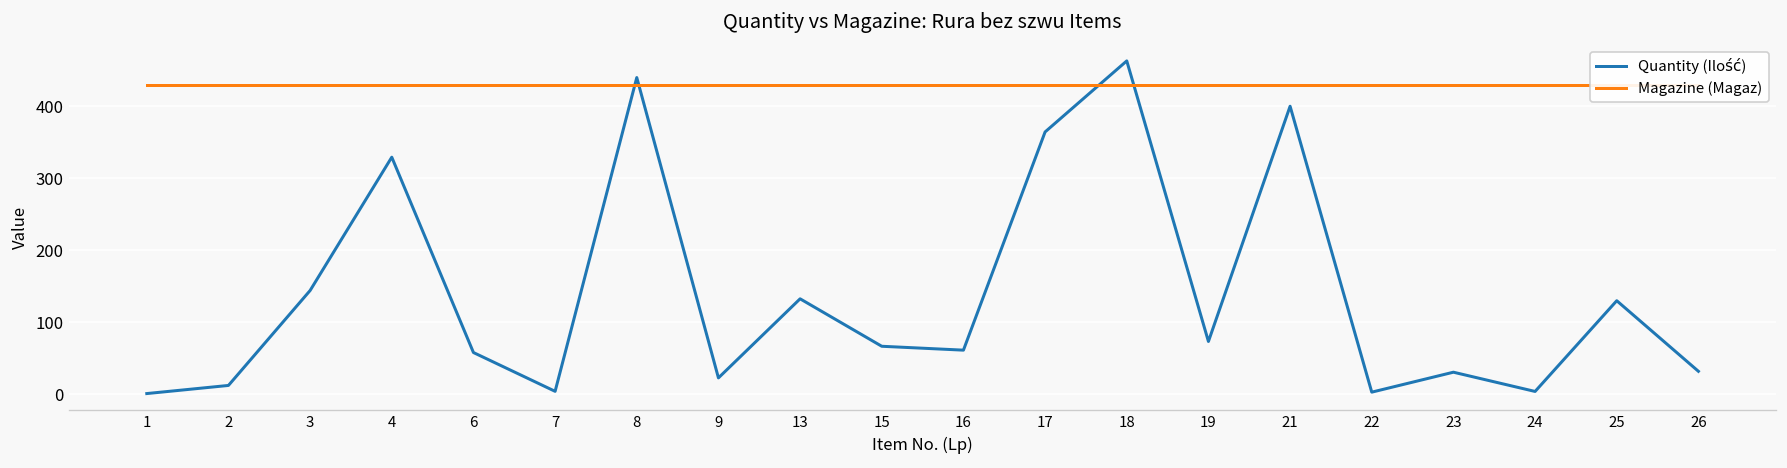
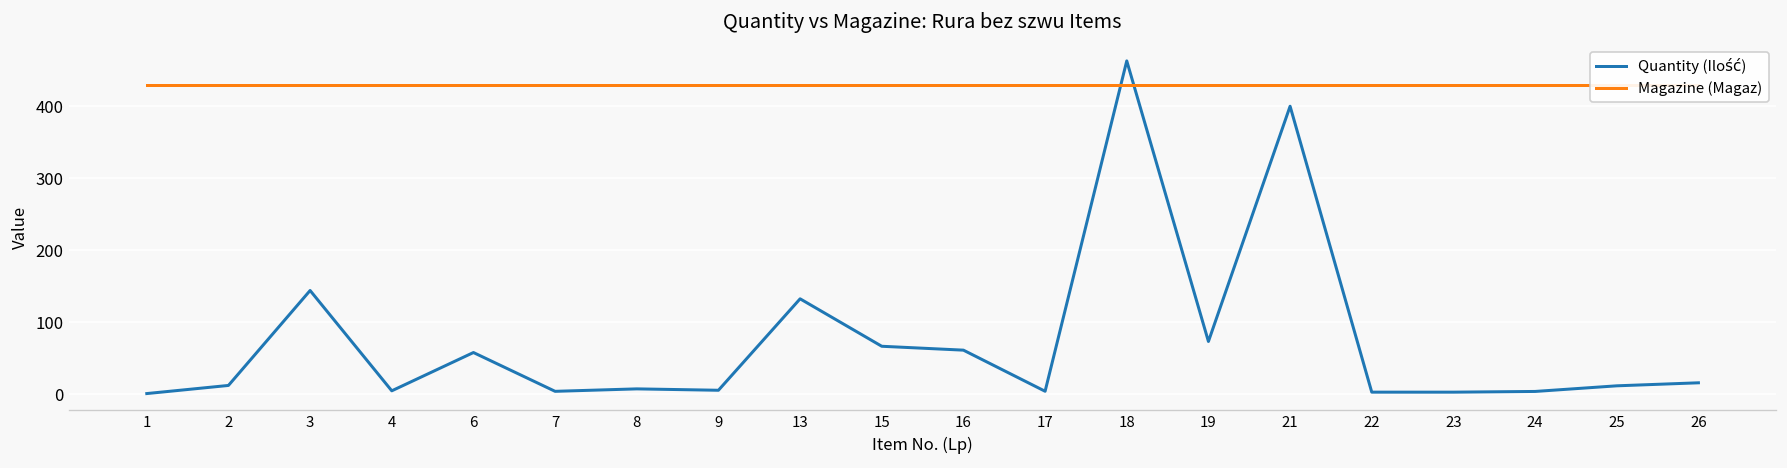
Quantity (Ilość), 4: 330 -> 0
Quantity (Ilość), 8: 440 -> 10
Quantity (Ilość), 9: 20 -> 10
Quantity (Ilość), 17: 360 -> 0
Quantity (Ilość), 23: 30 -> 0
Quantity (Ilość), 25: 130 -> 10
Quantity (Ilość), 26: 30 -> 20
